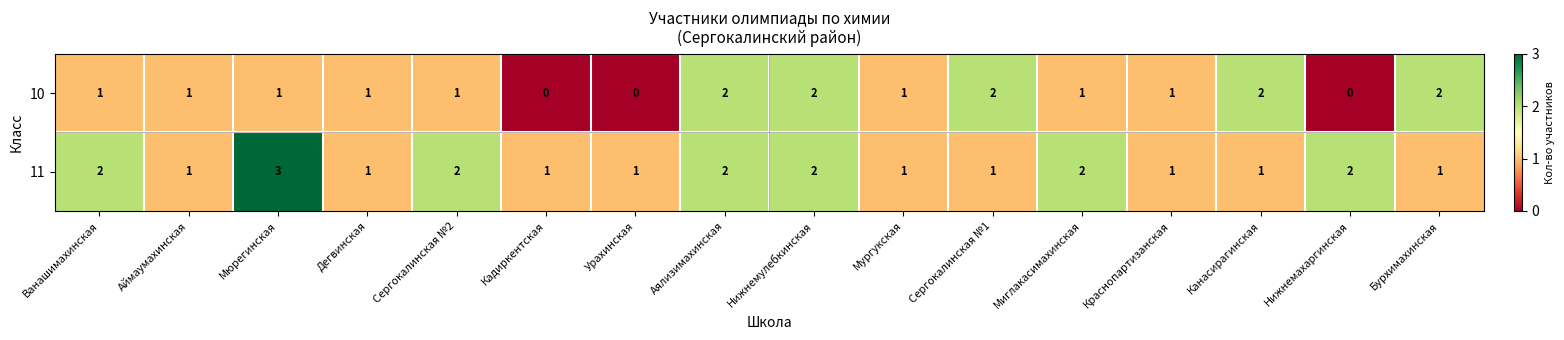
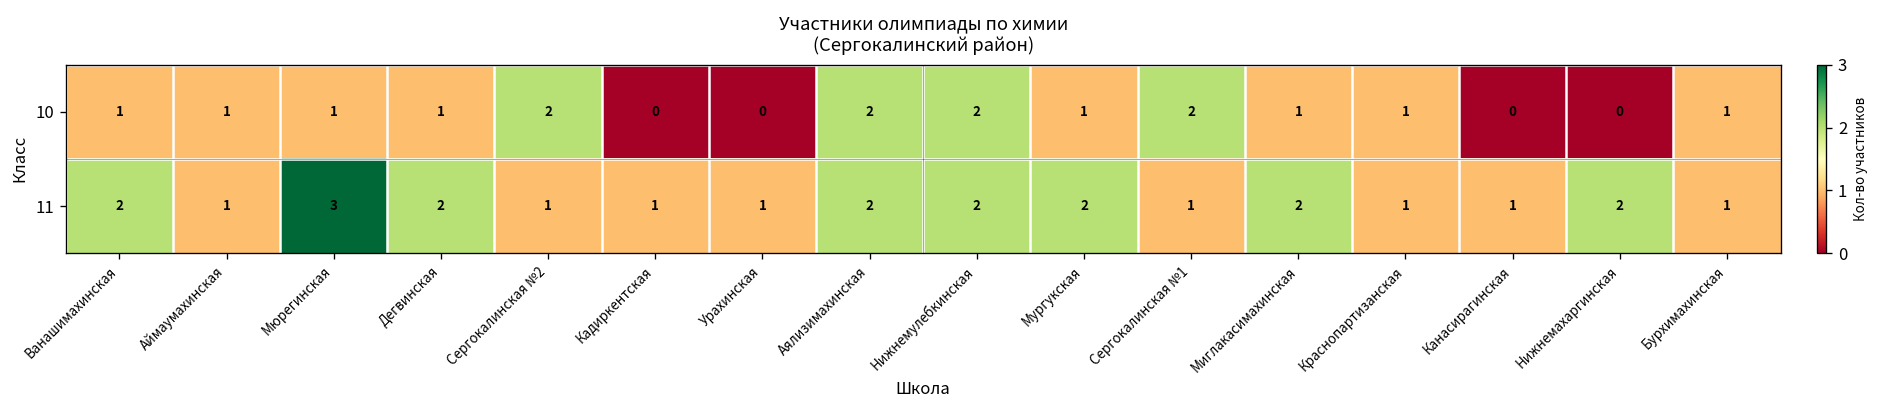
10, Сергокалинская №2: 1 -> 2
10, Канасирагинская: 2 -> 0
10, Бурхимахинская: 2 -> 1
11, Дегвинская: 1 -> 2
11, Сергокалинская №2: 2 -> 1
11, Мургукская: 1 -> 2
